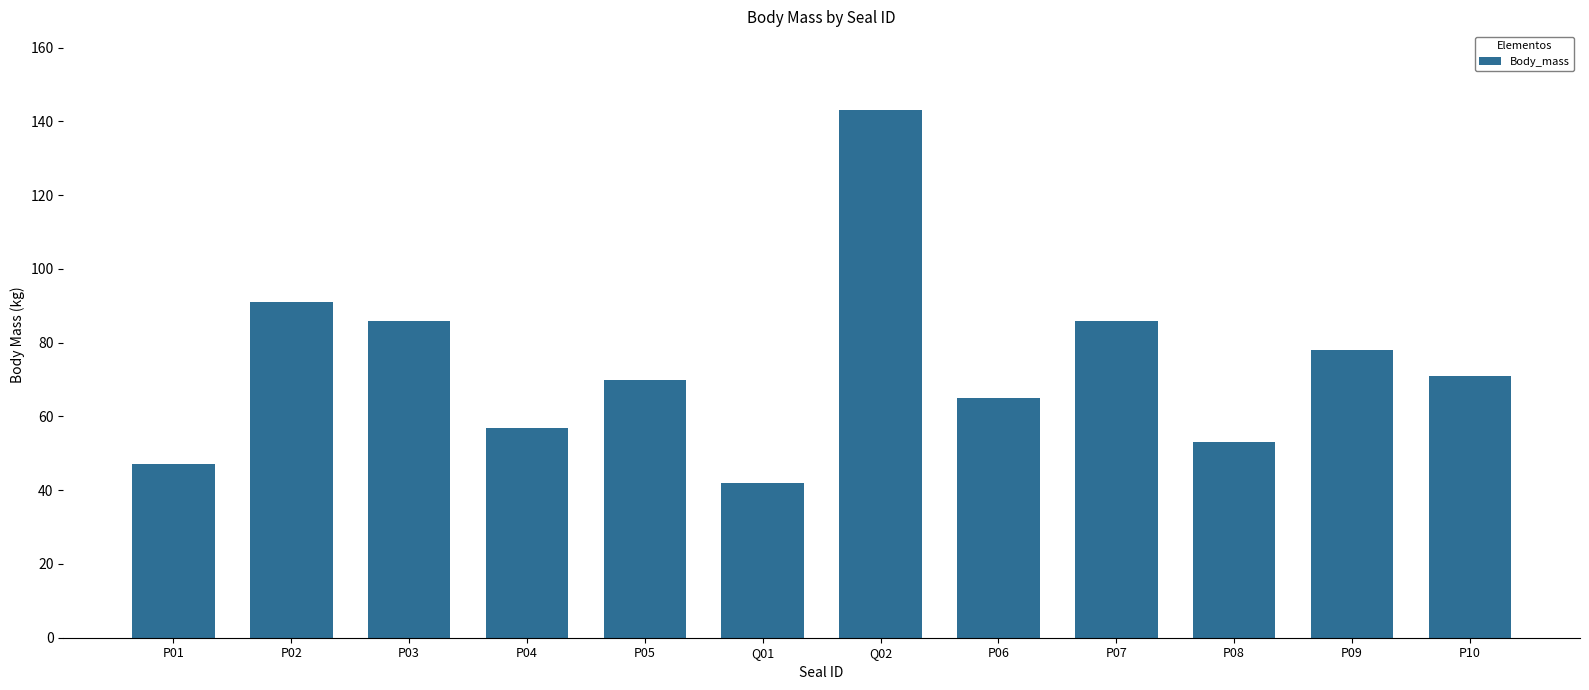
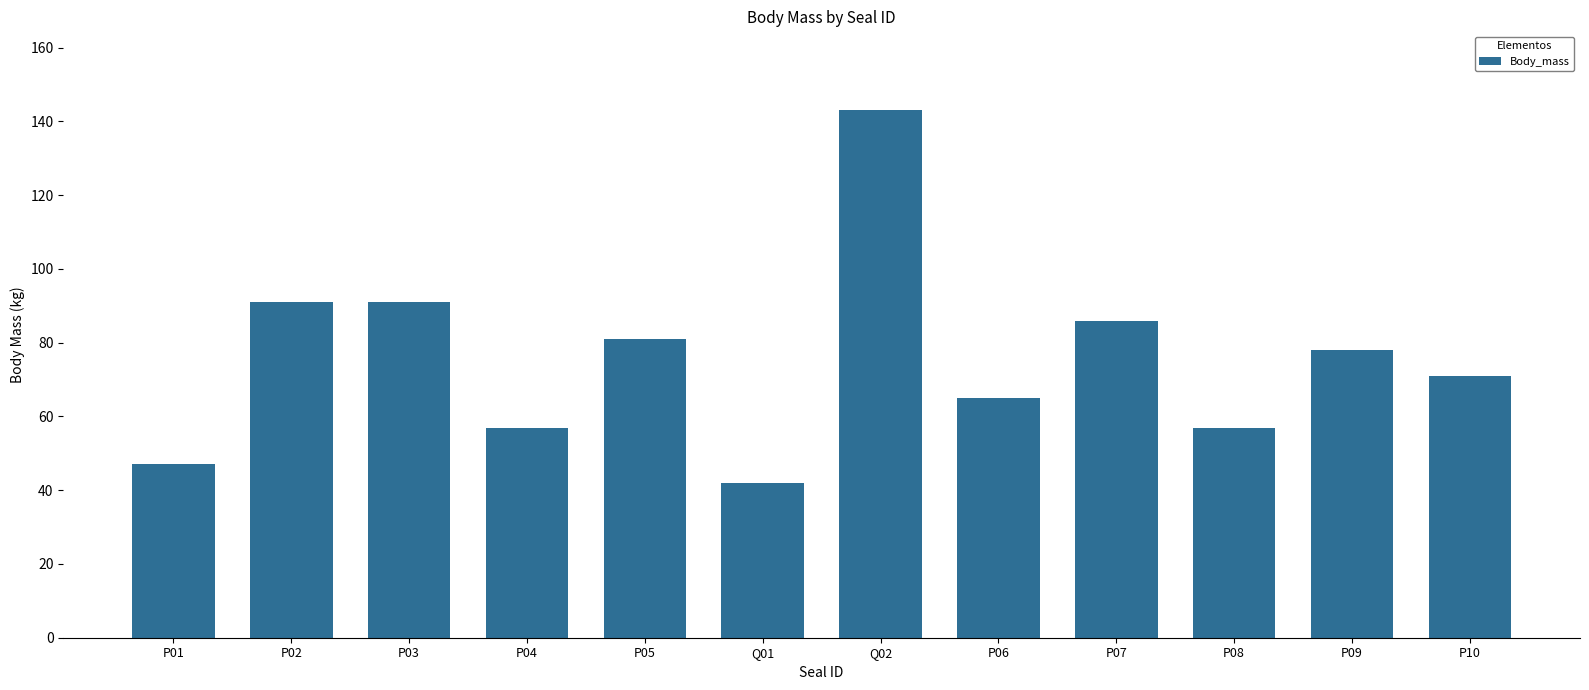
P03: 86 -> 91
P05: 70 -> 81
P08: 53 -> 57
